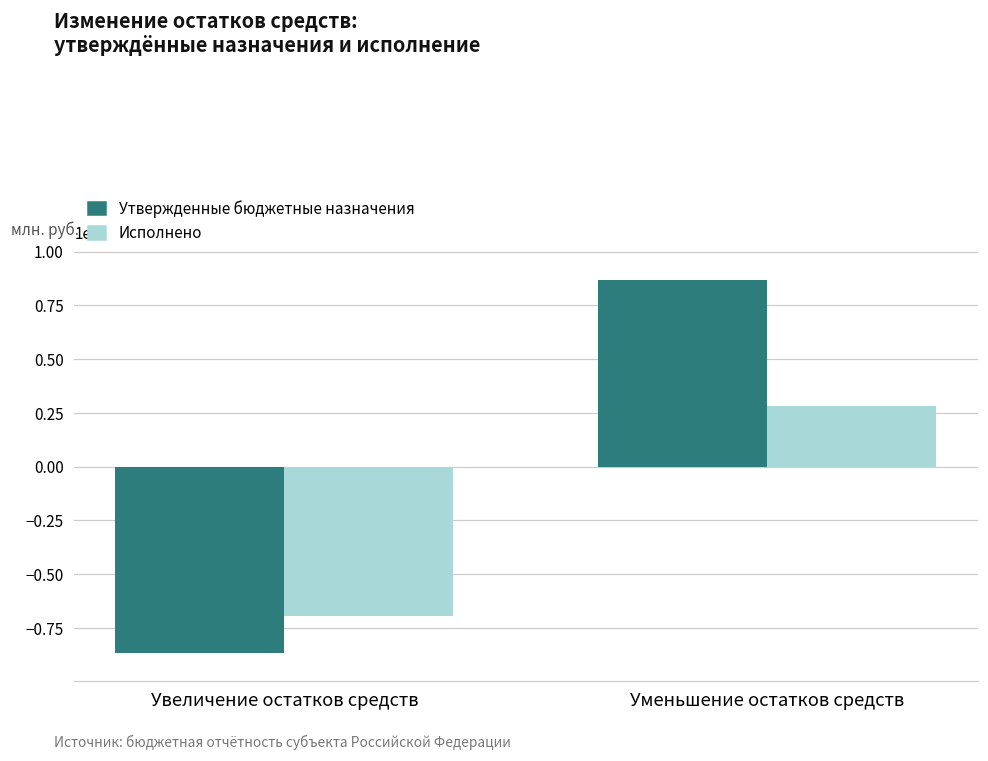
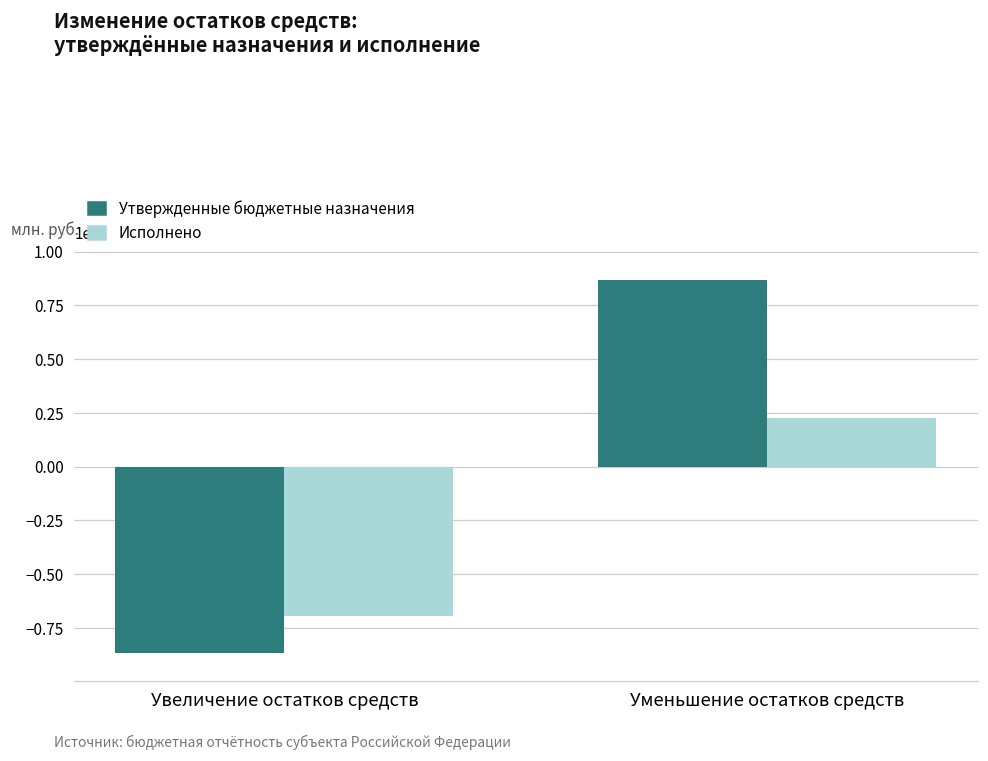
Исполнено, Уменьшение остатков средств: 2800000 -> 2300000
